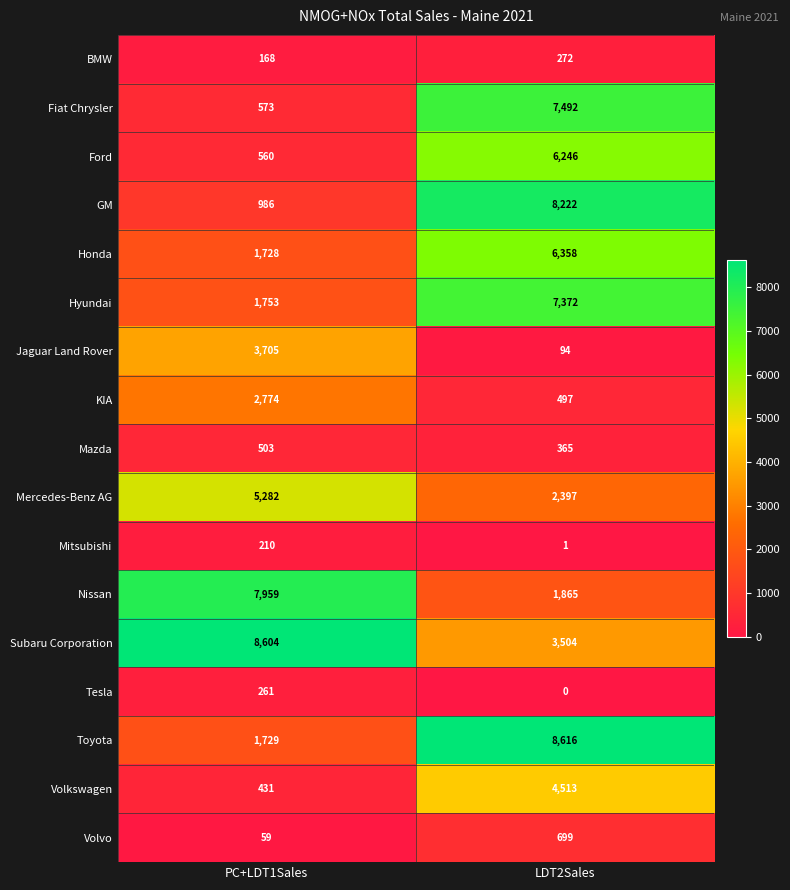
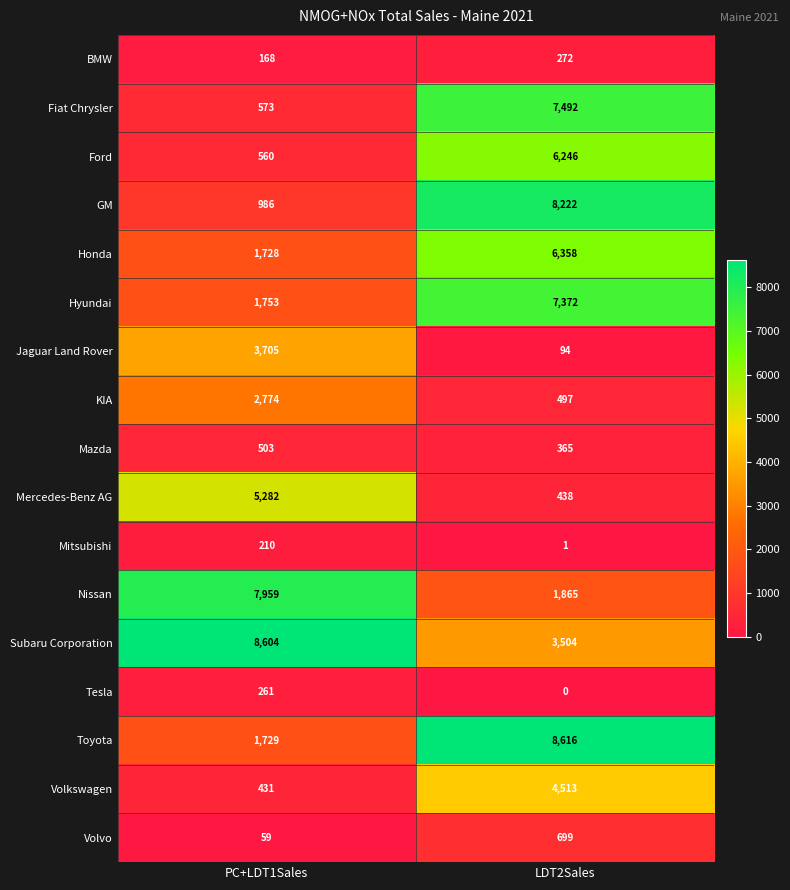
Mercedes-Benz AG, LDT2Sales: 2,397 -> 438
